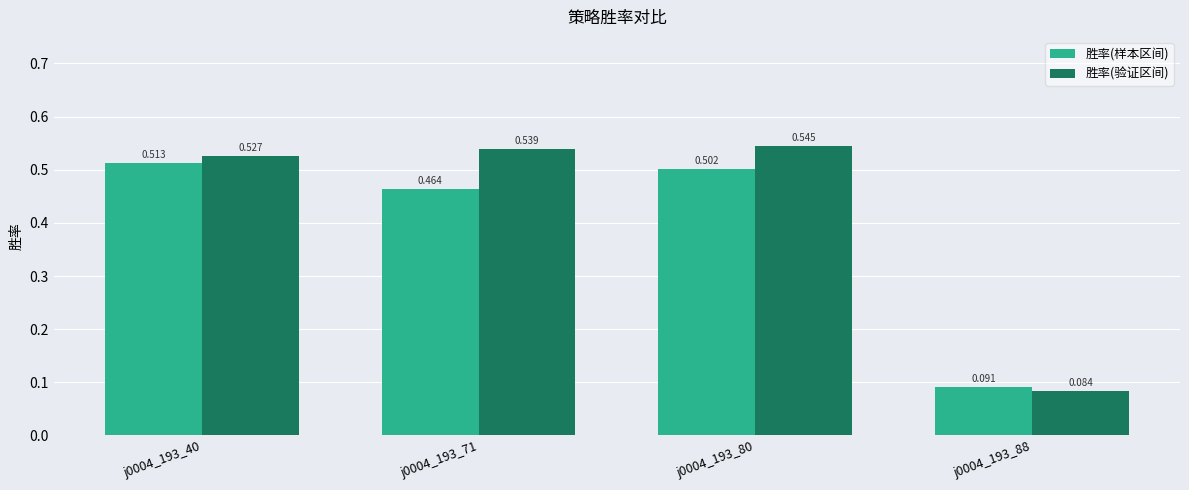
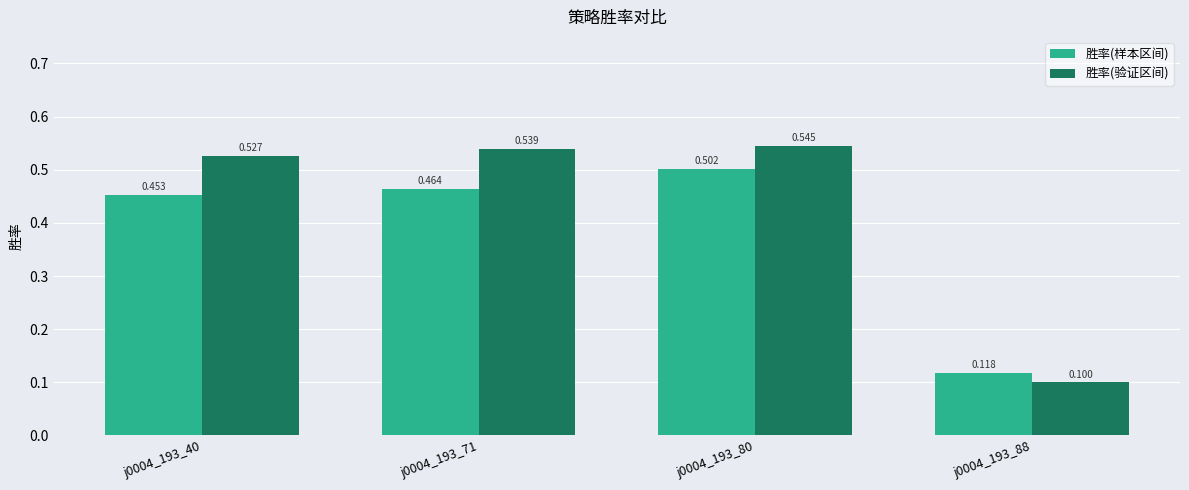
胜率(样本区间), j0004_193_40: 0.513 -> 0.453
胜率(样本区间), j0004_193_88: 0.091 -> 0.118
胜率(验证区间), j0004_193_88: 0.084 -> 0.100
